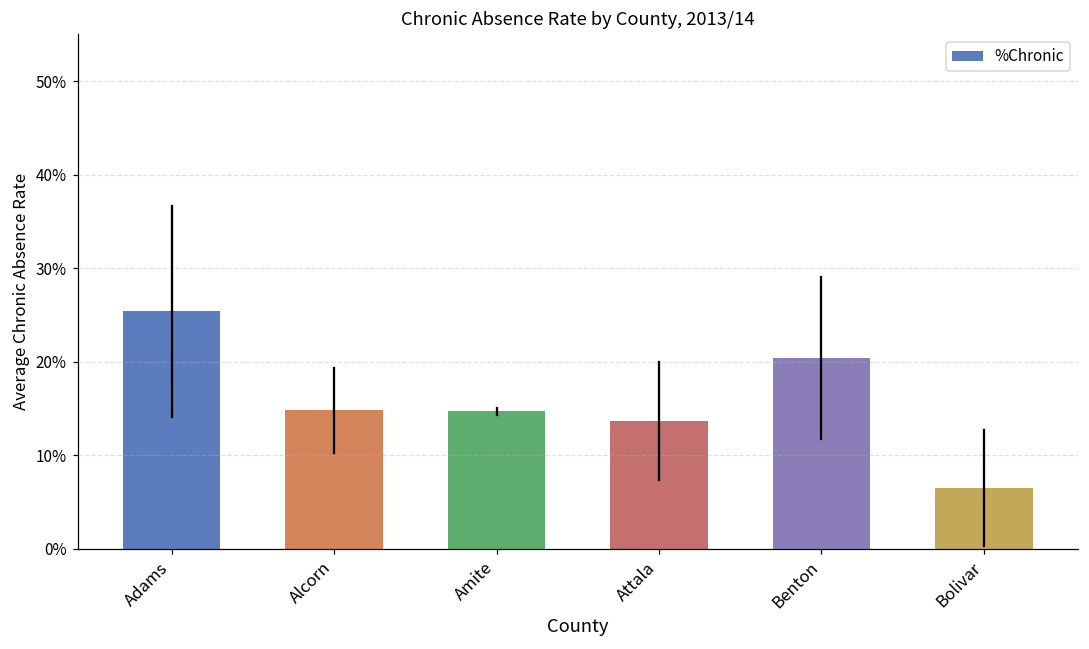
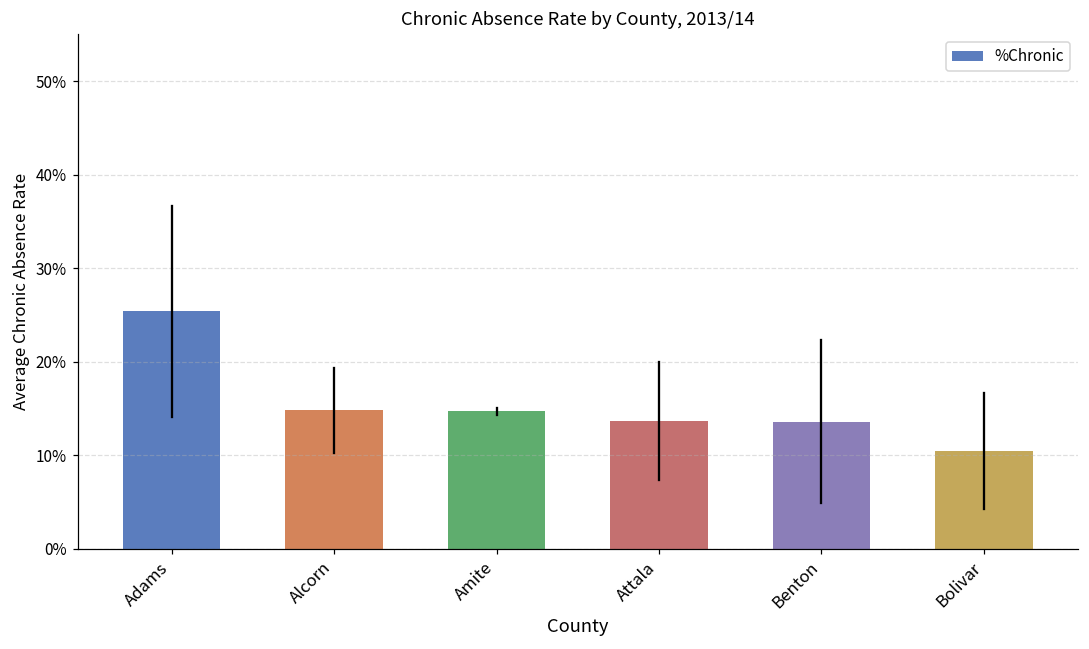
%Chronic, Benton: 20% -> 14%
%Chronic, Bolivar: 7% -> 11%
